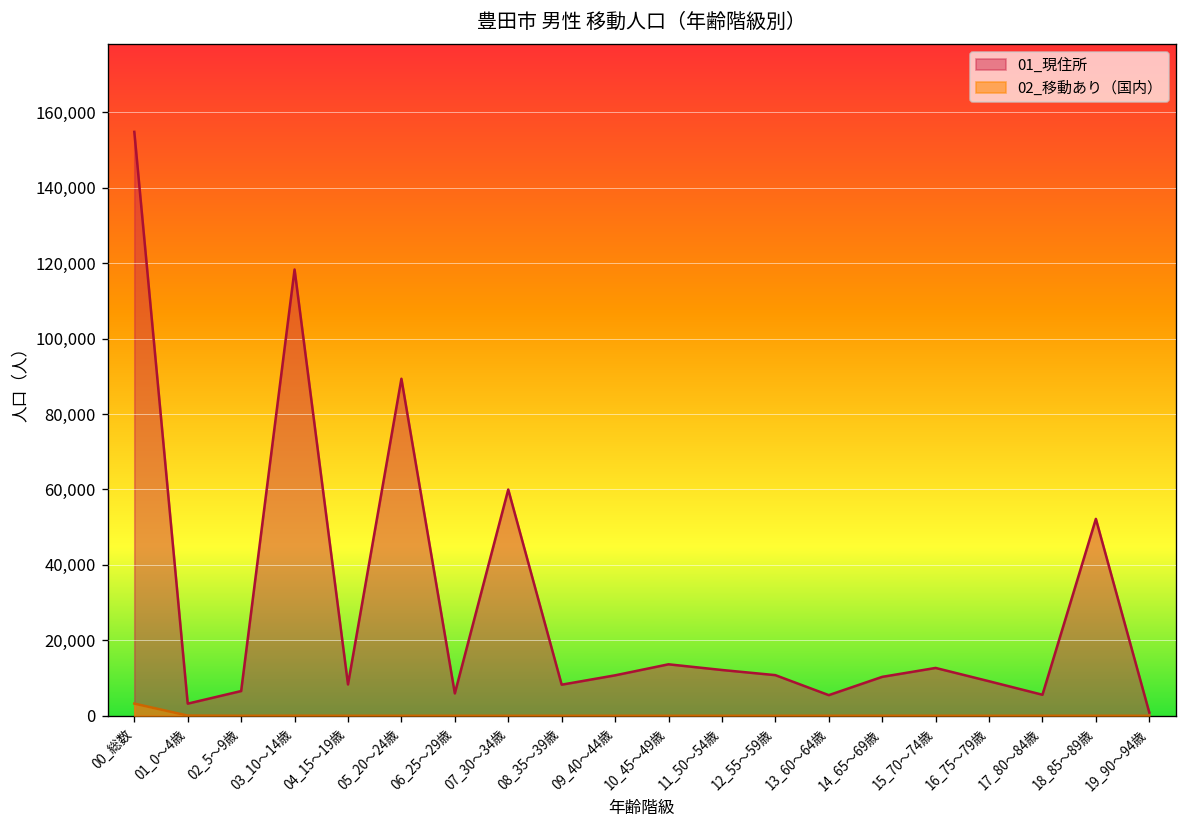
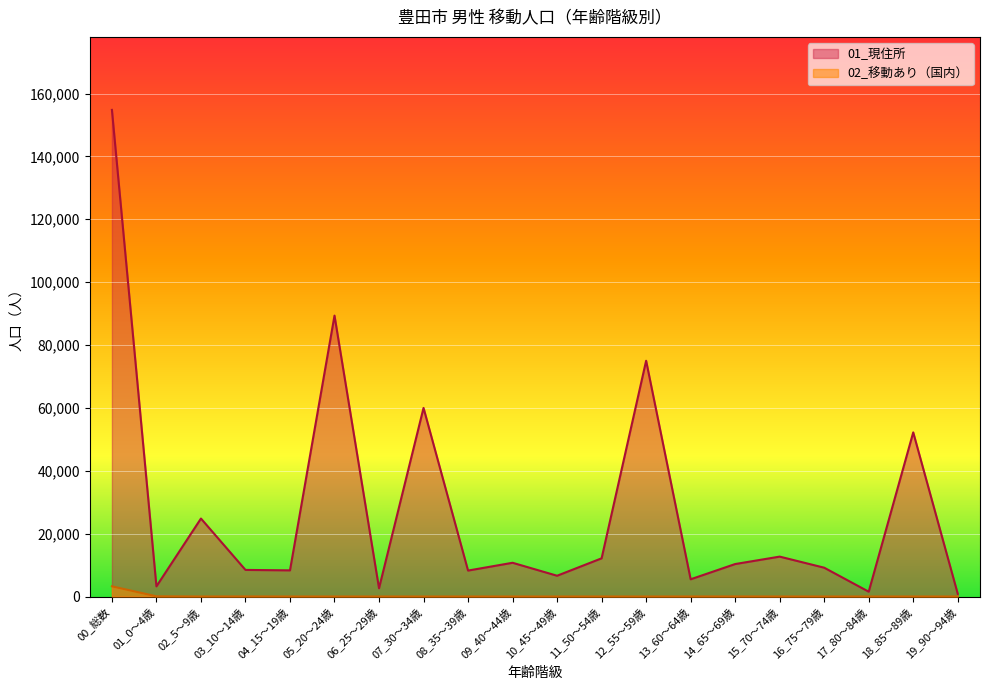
01_現住所, 02_5～9歳: 7,000 -> 25,000
01_現住所, 03_10～14歳: 118,000 -> 8,000
01_現住所, 06_25～29歳: 6,000 -> 3,000
01_現住所, 10_45～49歳: 14,000 -> 7,000
01_現住所, 12_55～59歳: 11,000 -> 75,000
01_現住所, 17_80～84歳: 6,000 -> 2,000
